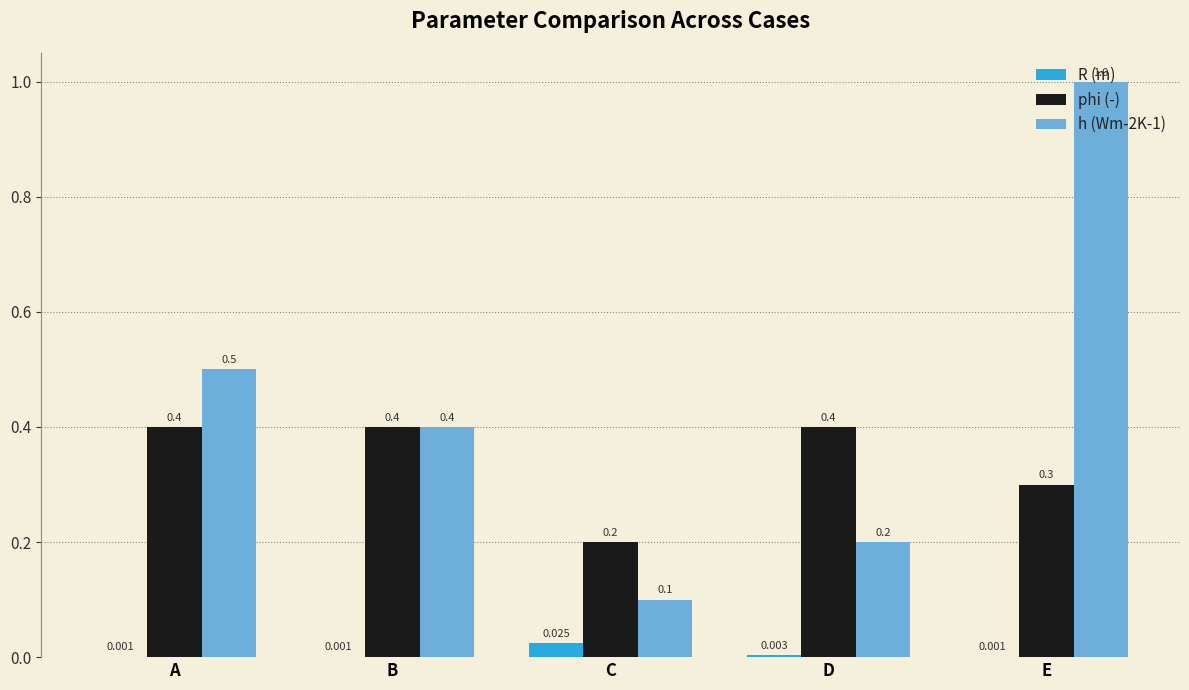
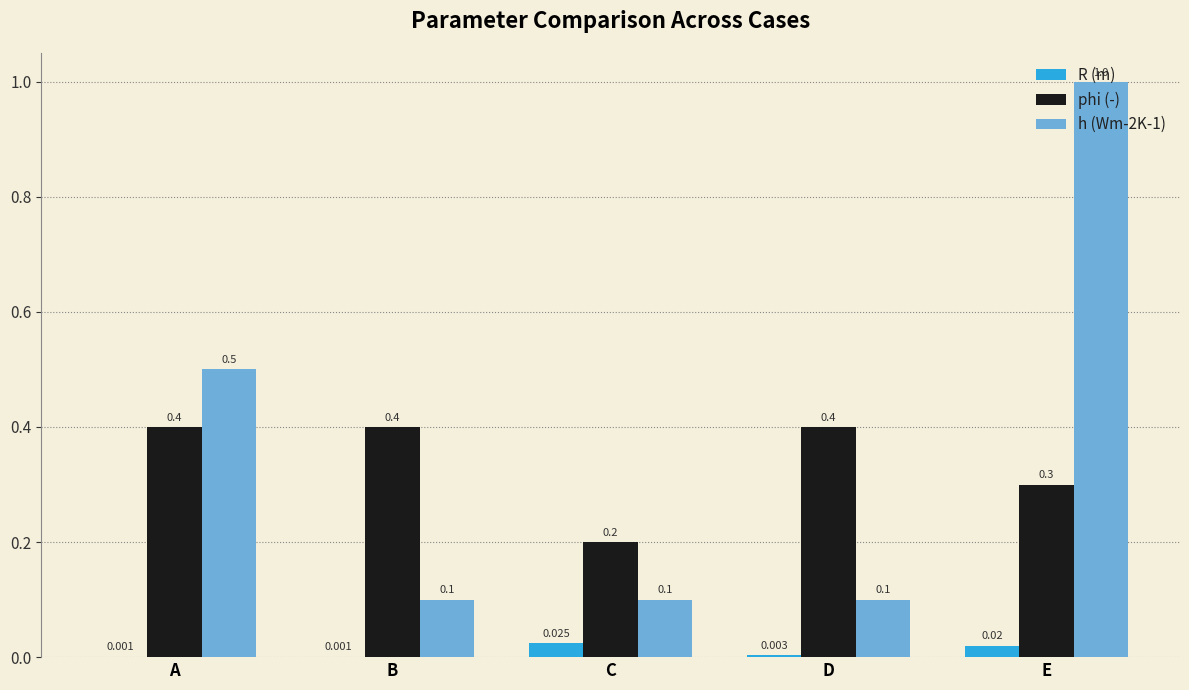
h (Wm-2K-1), B: 0.4 -> 0.1
h (Wm-2K-1), D: 0.2 -> 0.1
R (m), E: 0.001 -> 0.02
